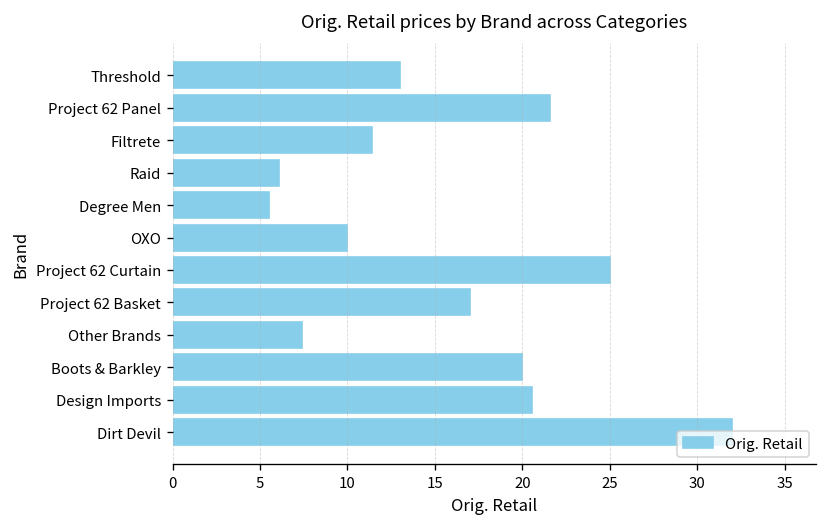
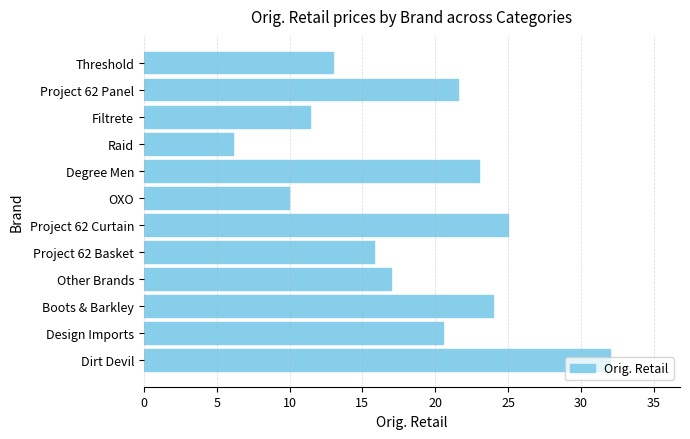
Degree Men: 5.5 -> 23.0
Project 62 Basket: 17.0 -> 15.8
Other Brands: 7.4 -> 17.0
Boots & Barkley: 20.0 -> 23.9
